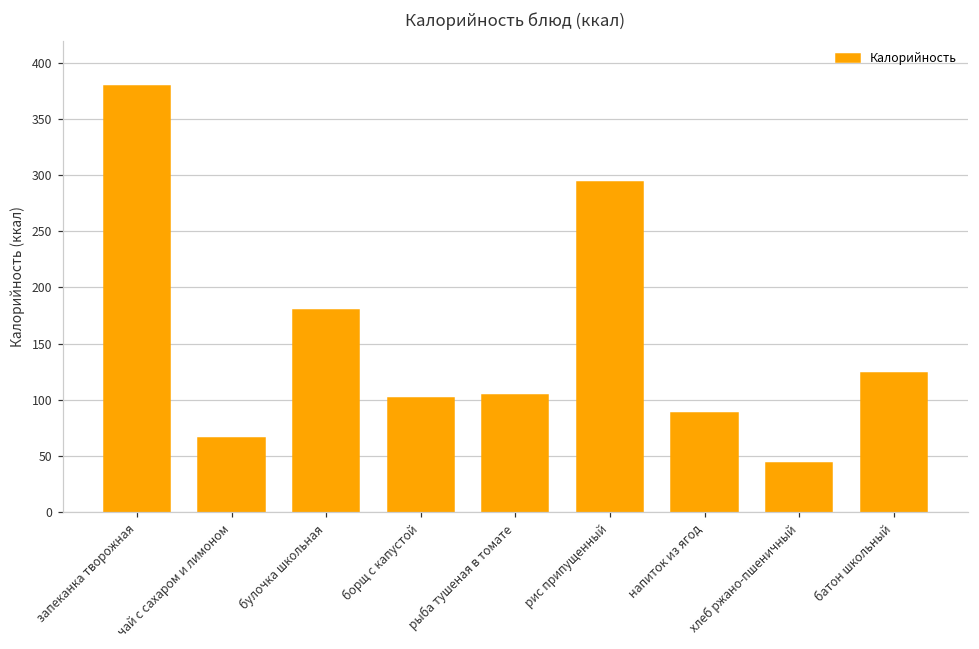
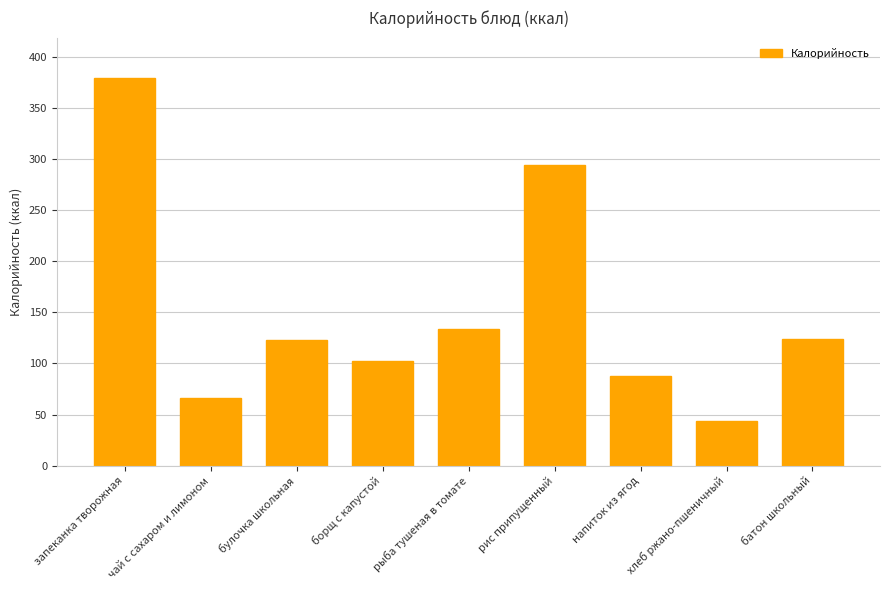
булочка школьная: 180 -> 123
рыба тушеная в томате: 104 -> 134
